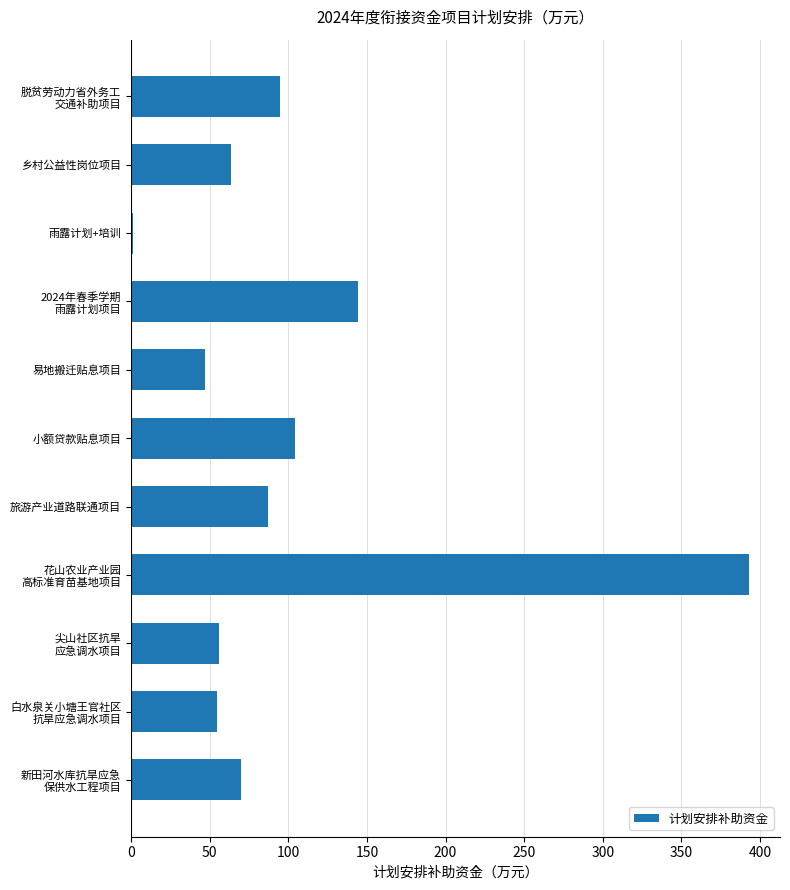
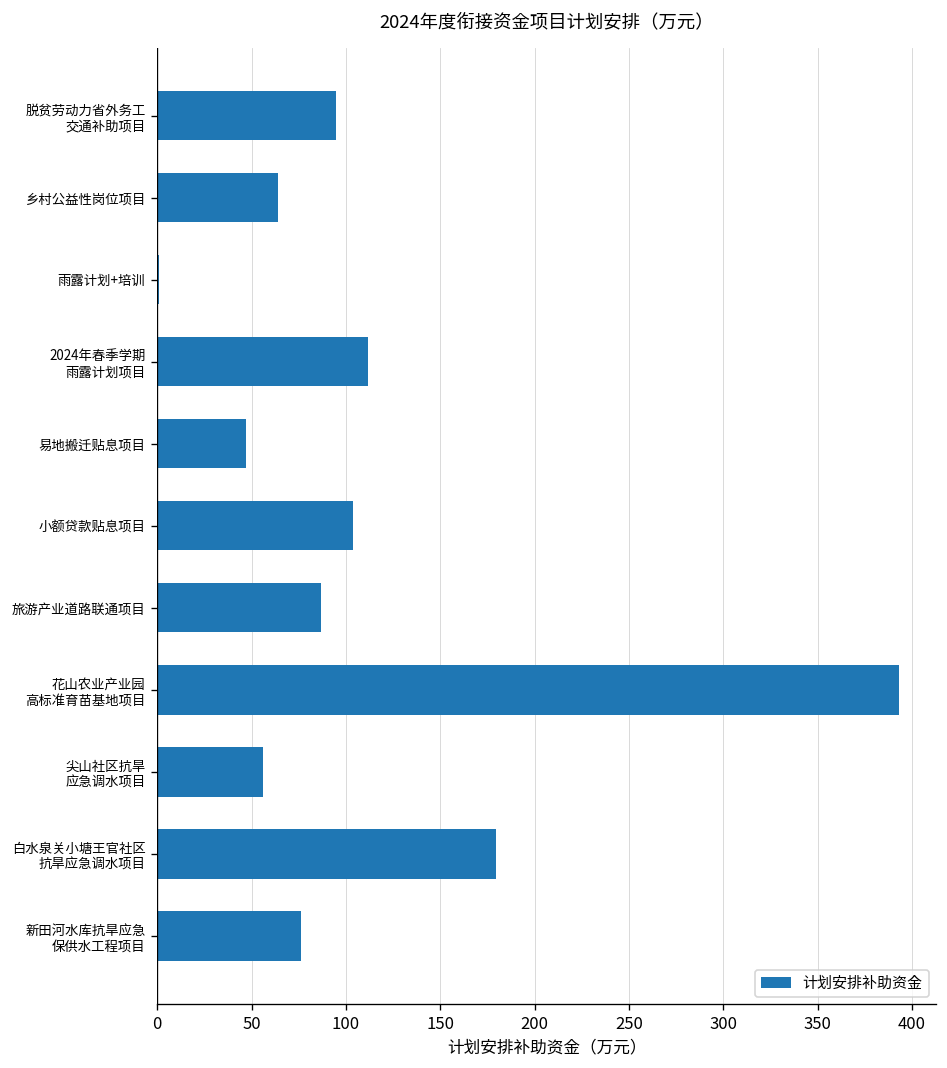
2024年春季学期 雨露计划项目: 144 -> 112
白水泉关小塘王官社区 抗旱应急调水项目: 55 -> 179
新田河水库抗旱应急 保供水工程项目: 70 -> 76
